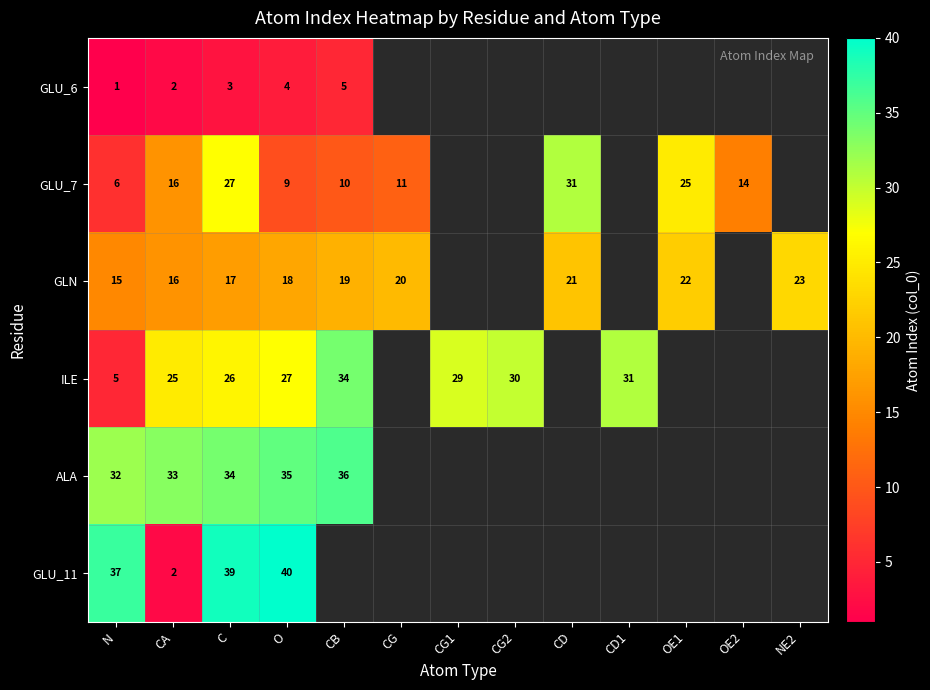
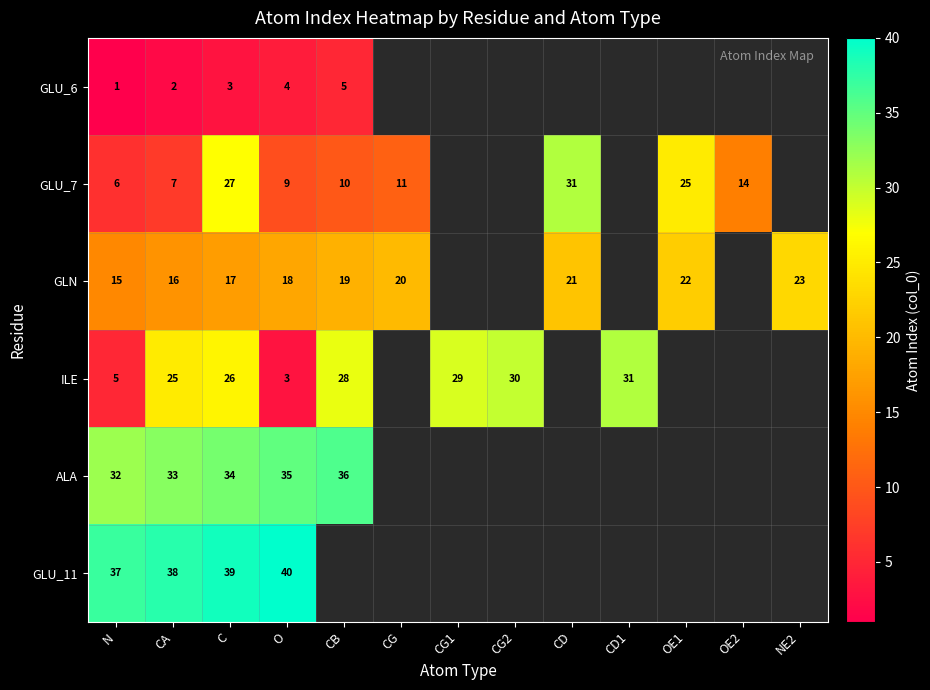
GLU_7, CA: 16 -> 7
ILE, O: 27 -> 3
ILE, CB: 34 -> 28
GLU_11, CA: 2 -> 38
